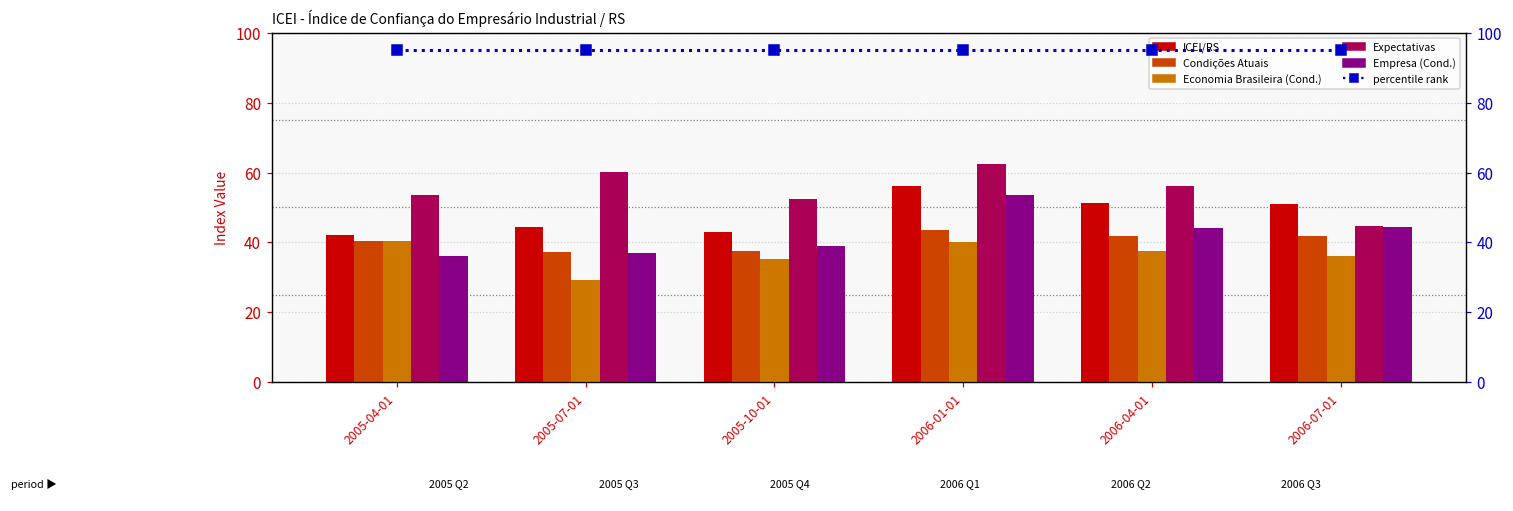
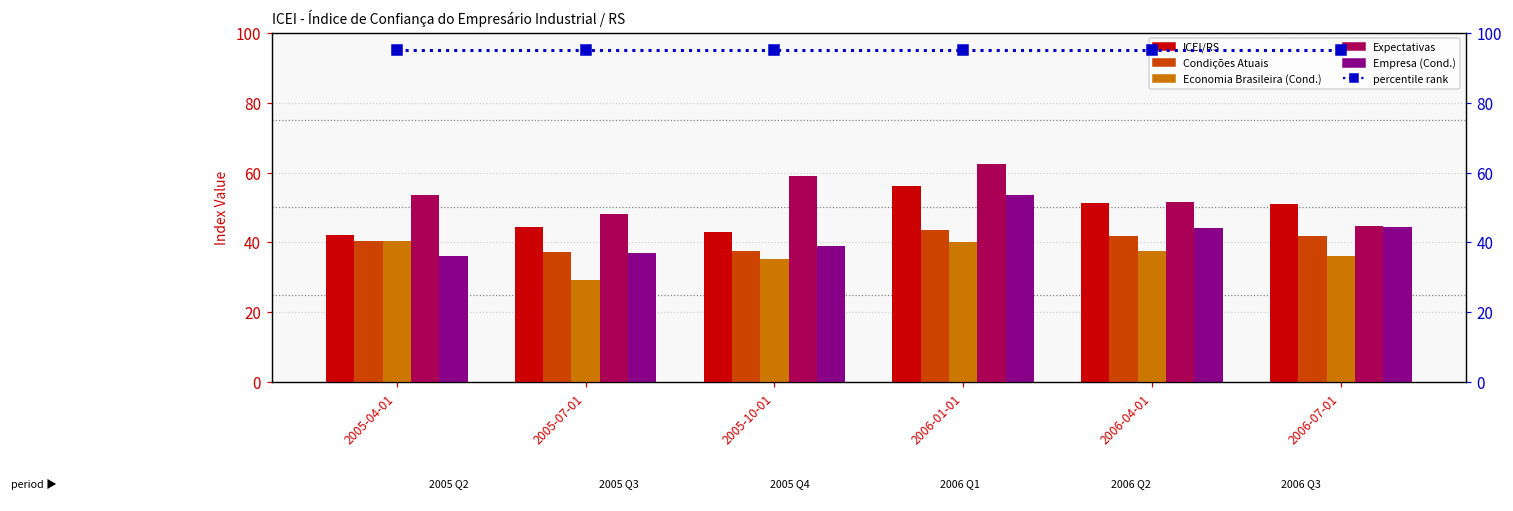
Expectativas, 2005-07-01: 60 -> 48
Expectativas, 2005-10-01: 53 -> 59
Expectativas, 2006-04-01: 56 -> 52
